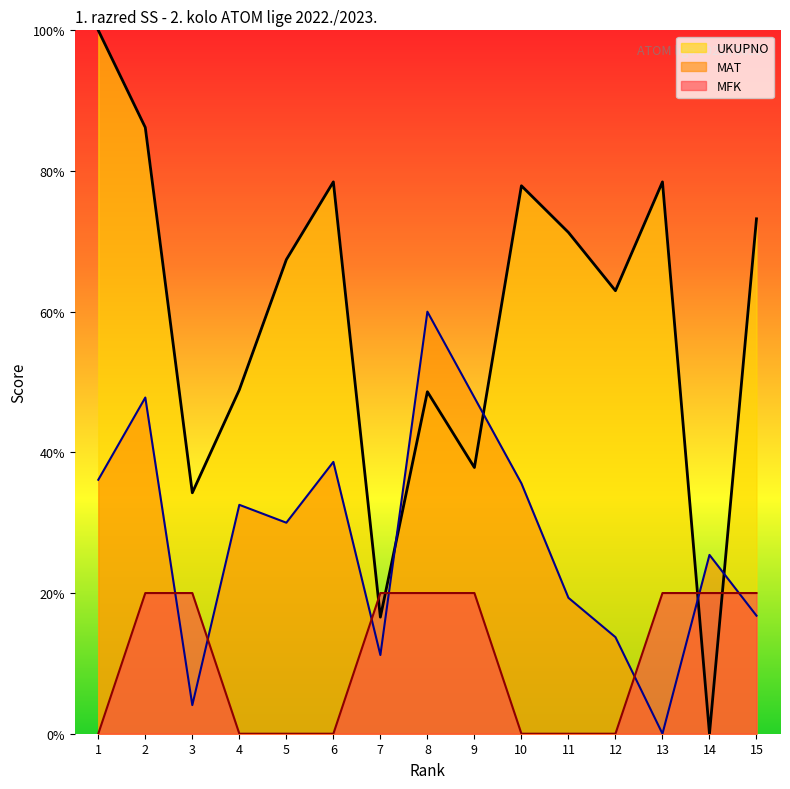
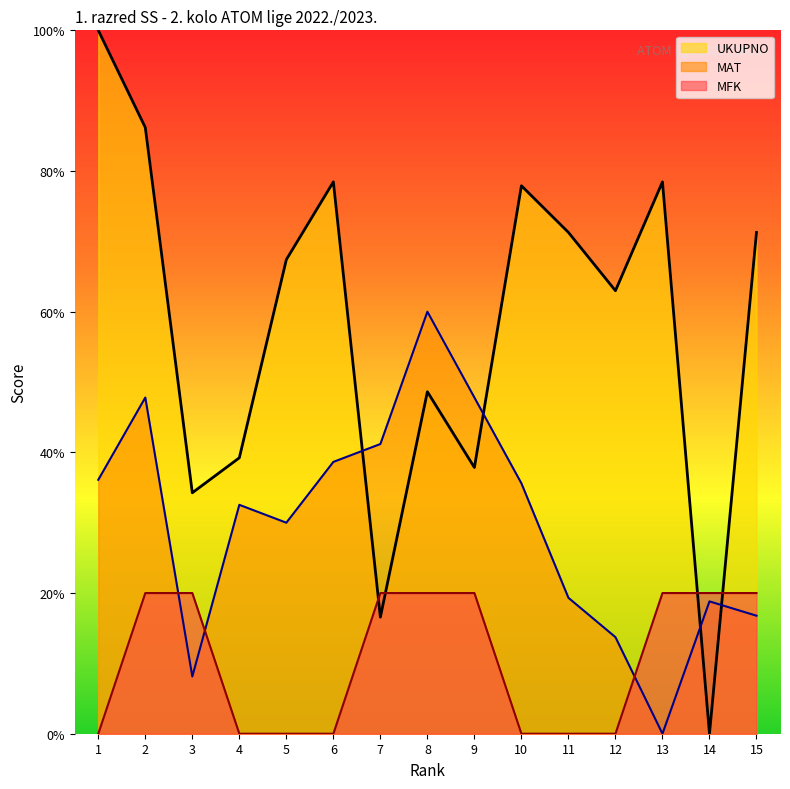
MAT, 3: 4% -> 8%
UKUPNO, 4: 49% -> 39%
MAT, 7: 11% -> 41%
MAT, 14: 25% -> 19%
UKUPNO, 15: 73% -> 71%
